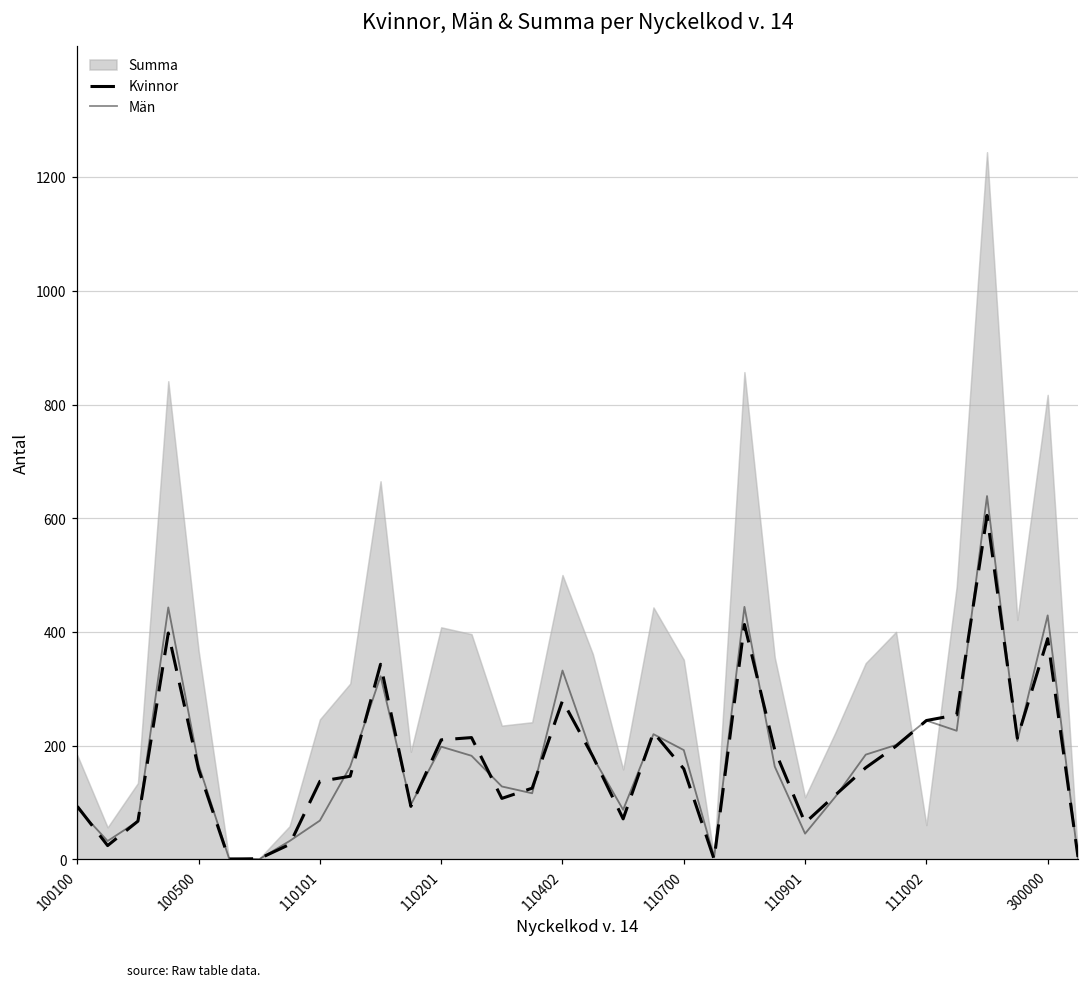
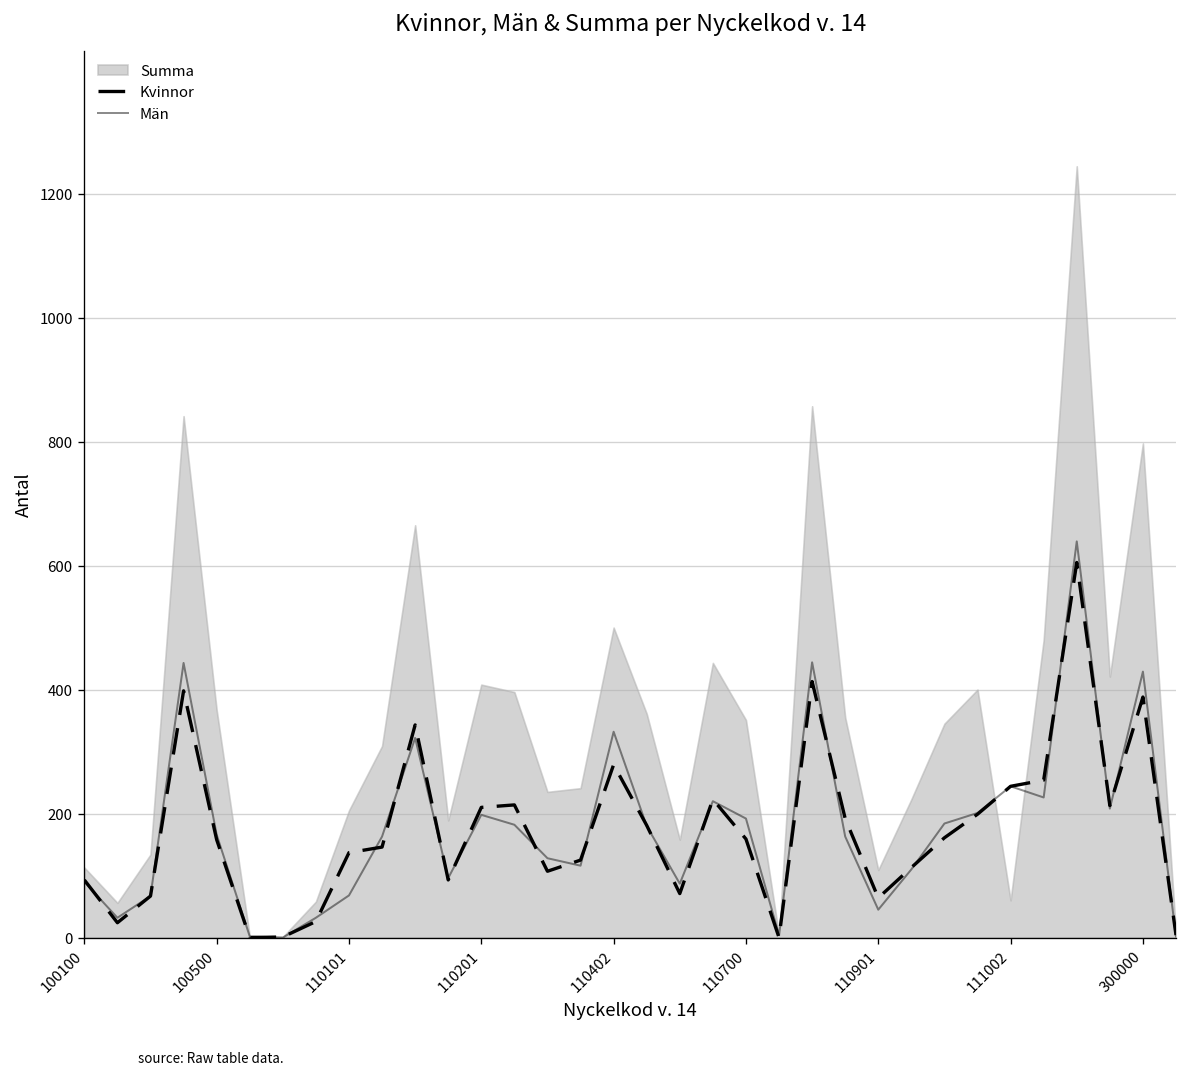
Summa, 100100: 180 -> 110
Summa, 110101: 250 -> 210
Summa, 300000: 820 -> 800
